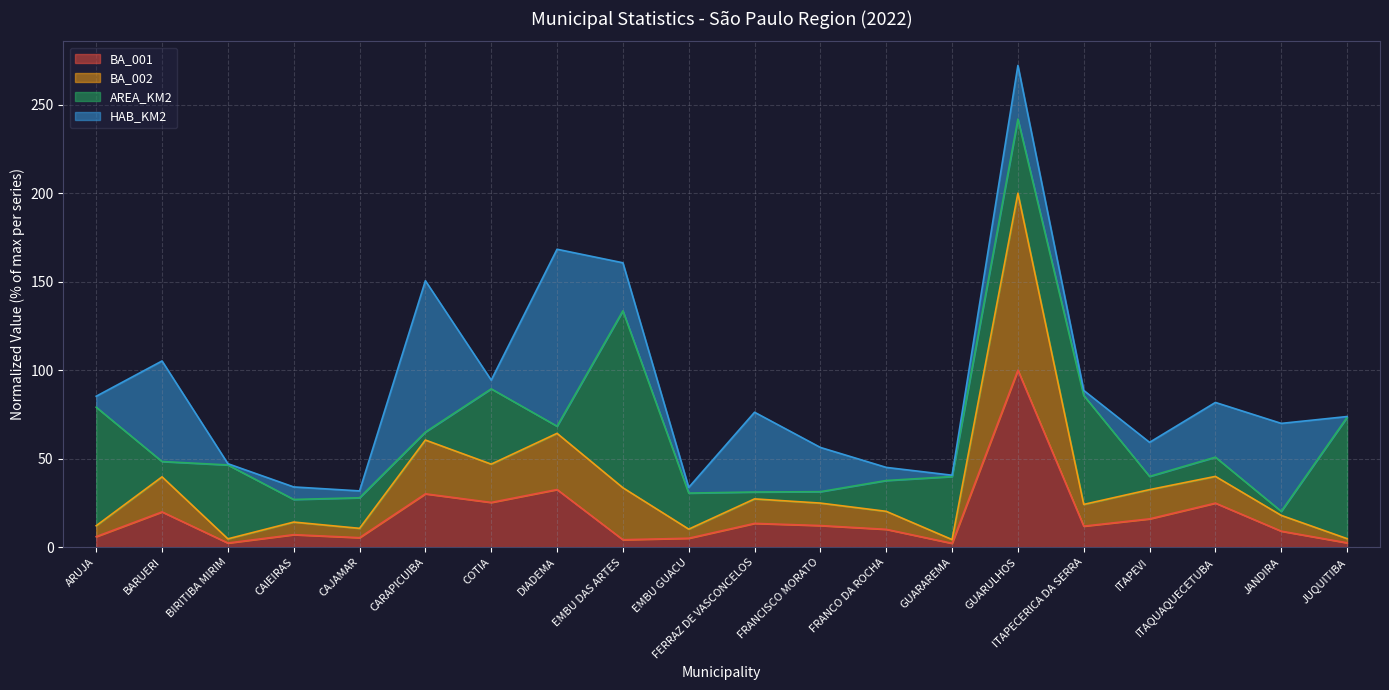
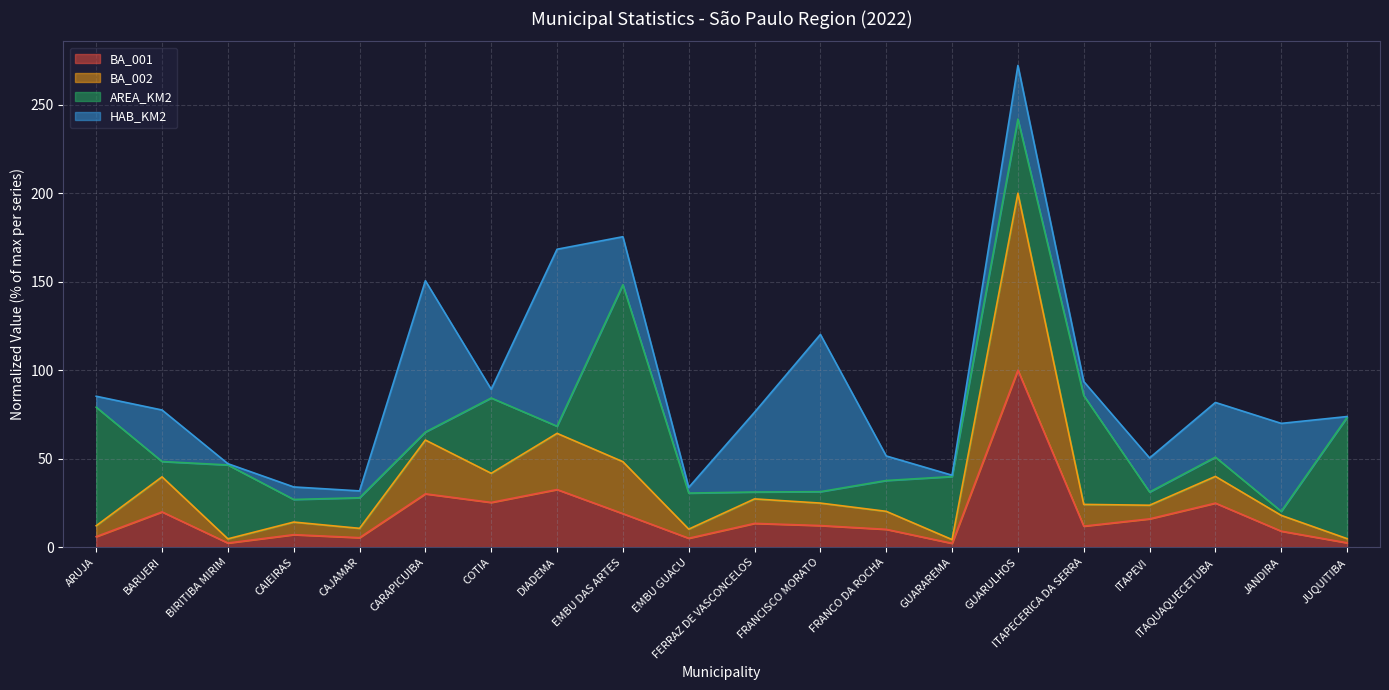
HAB_KM2, BARUERI: 57 -> 29
BA_002, COTIA: 22 -> 16
BA_001, EMBU DAS ARTES: 4 -> 19
HAB_KM2, FRANCISCO MORATO: 25 -> 89
HAB_KM2, FRANCO DA ROCHA: 7 -> 14
HAB_KM2, ITAPECERICA DA SERRA: 3 -> 8
BA_002, ITAPEVI: 17 -> 8
